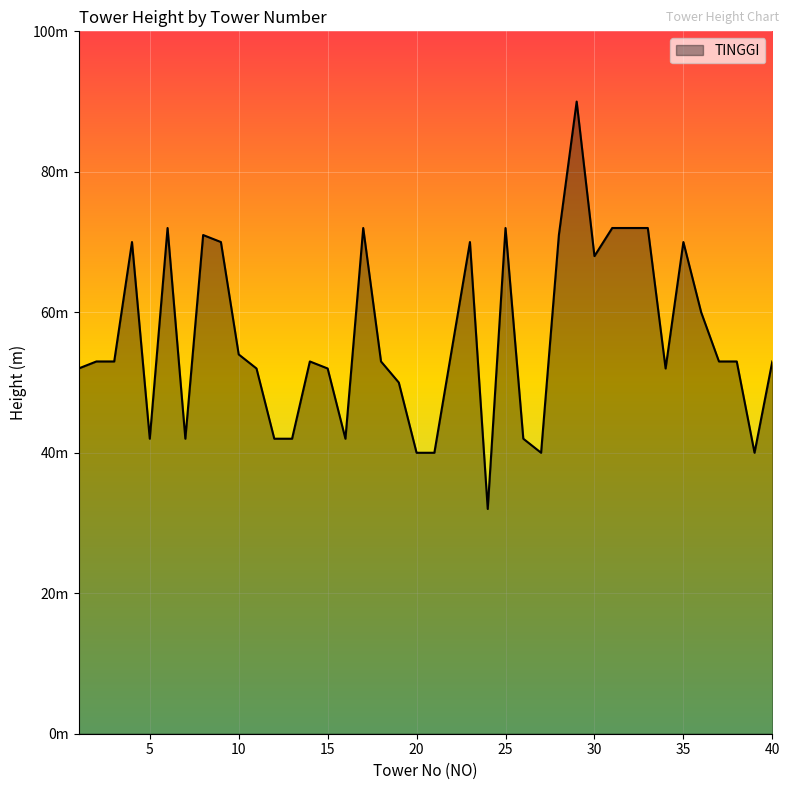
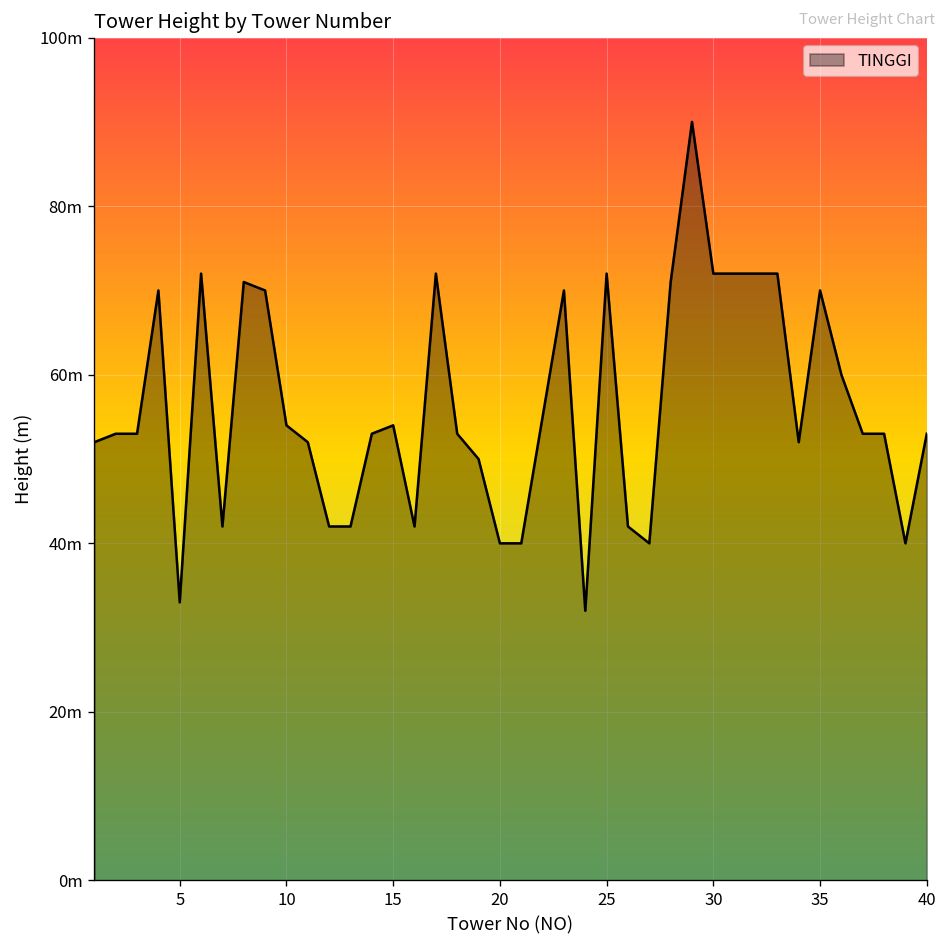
5: 42m -> 33m
15: 52m -> 54m
30: 68m -> 72m
